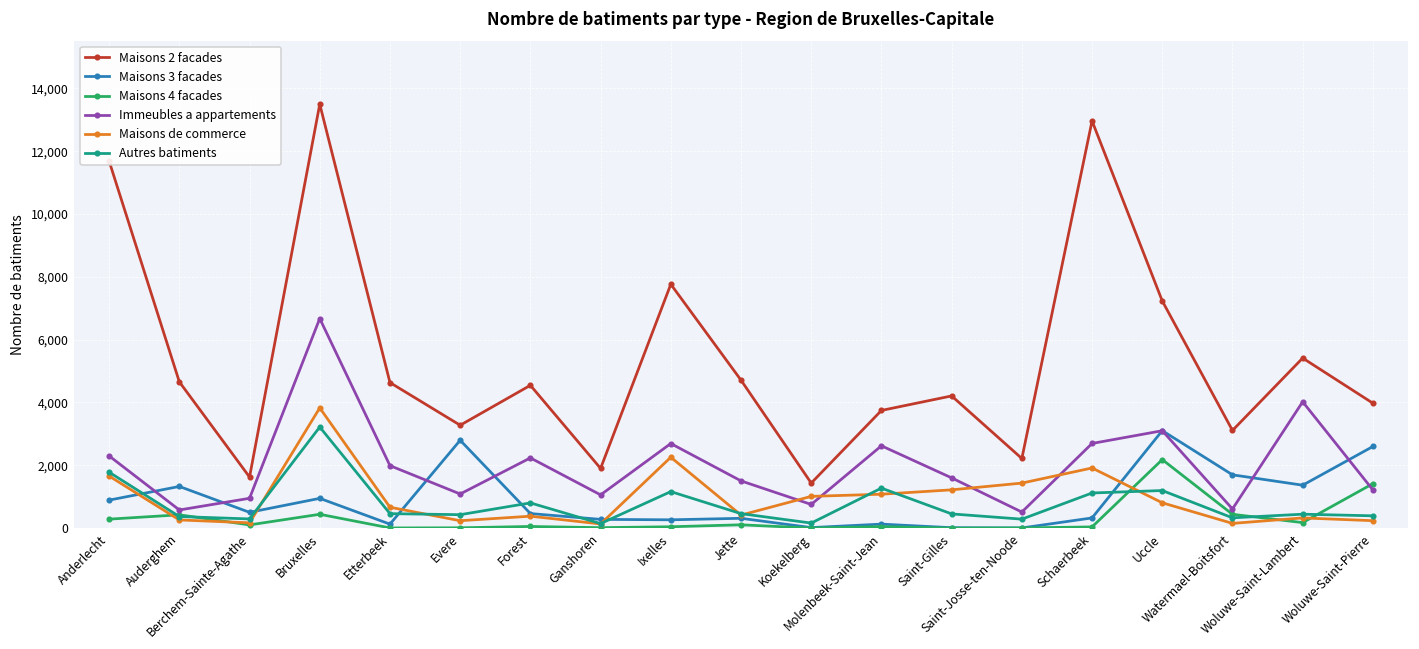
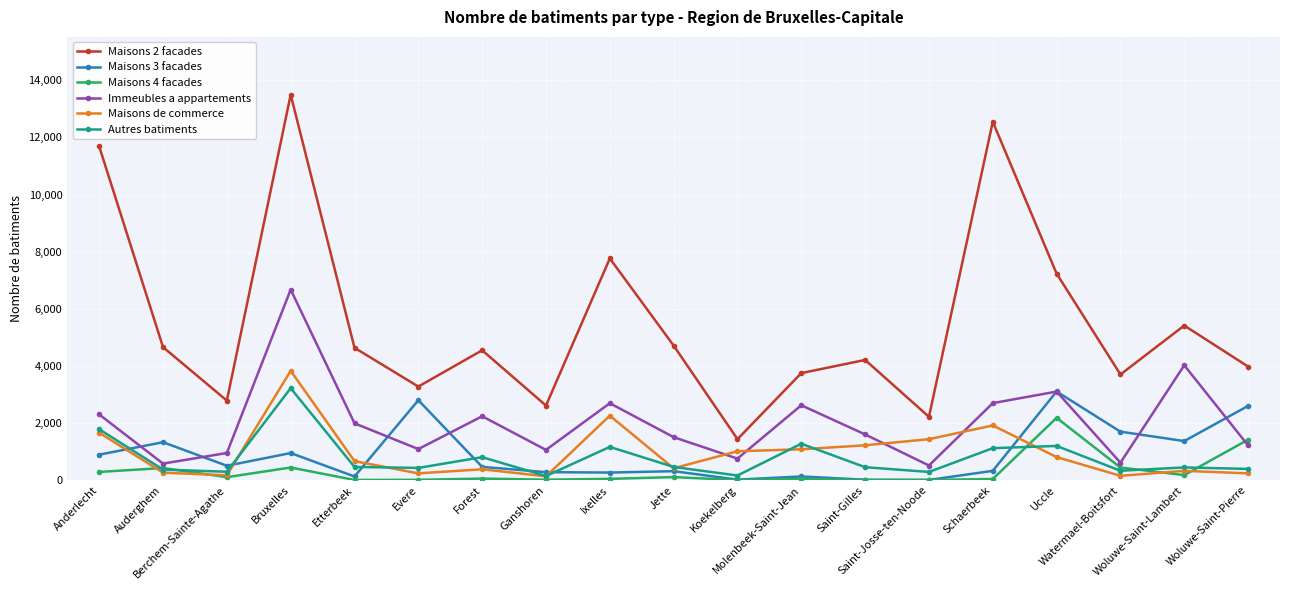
Maisons 2 facades, Berchem-Sainte-Agathe: 1,600 -> 2,800
Maisons 2 facades, Ganshoren: 1,900 -> 2,600
Maisons 2 facades, Schaerbeek: 13,000 -> 12,500
Maisons 2 facades, Watermael-Boitsfort: 3,100 -> 3,700
